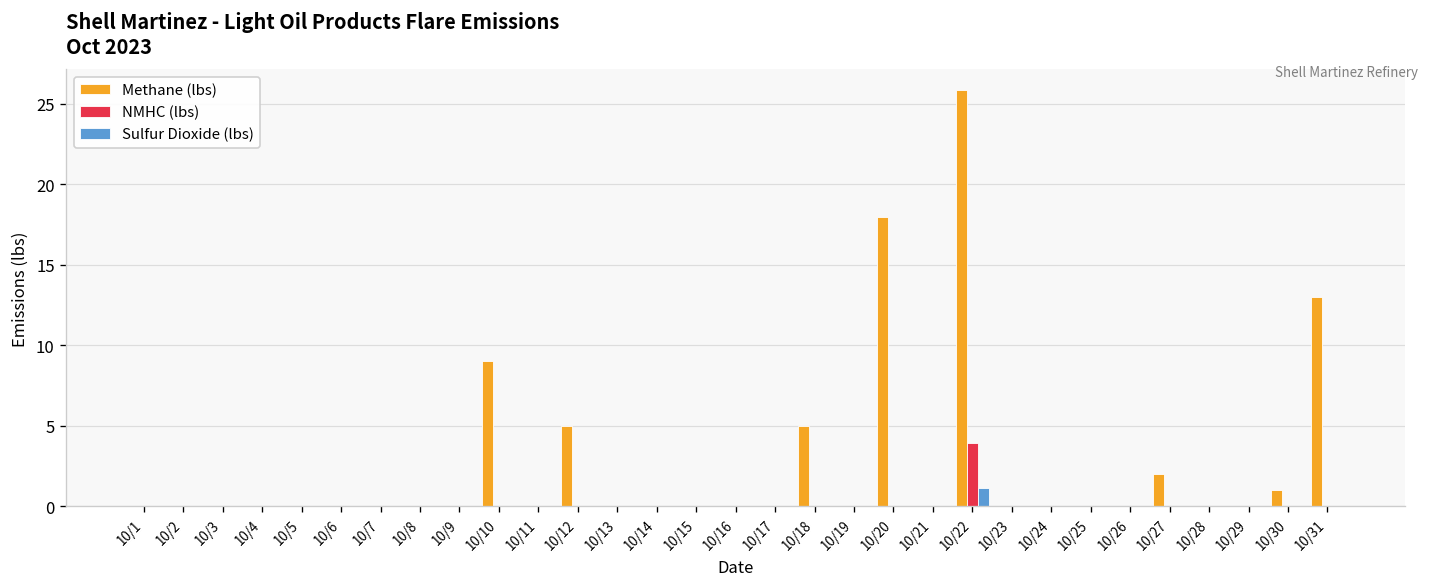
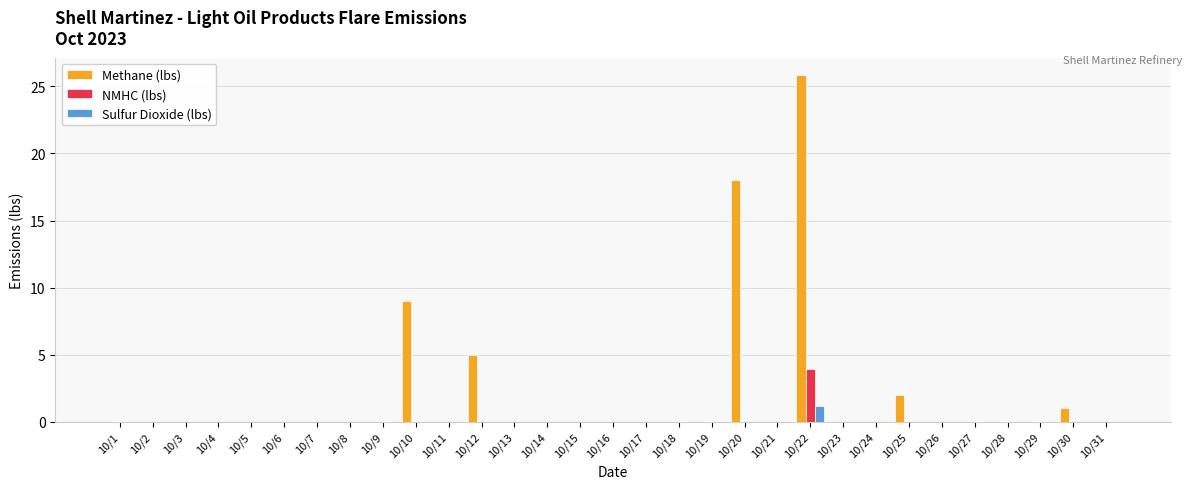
Methane (lbs), 10/18: 5 -> 0
Methane (lbs), 10/25: 0 -> 2
Methane (lbs), 10/27: 2 -> 0
Methane (lbs), 10/31: 13 -> 0
